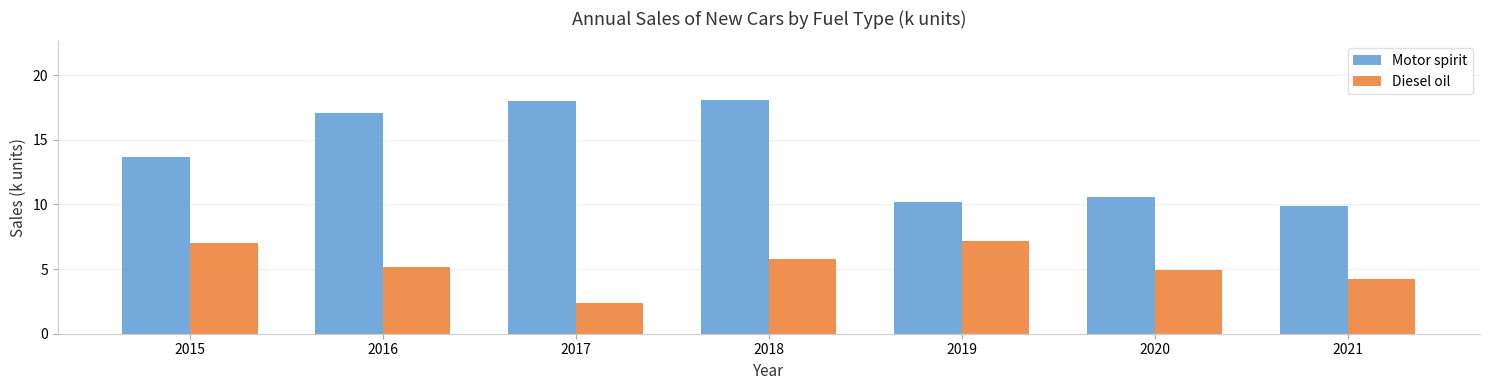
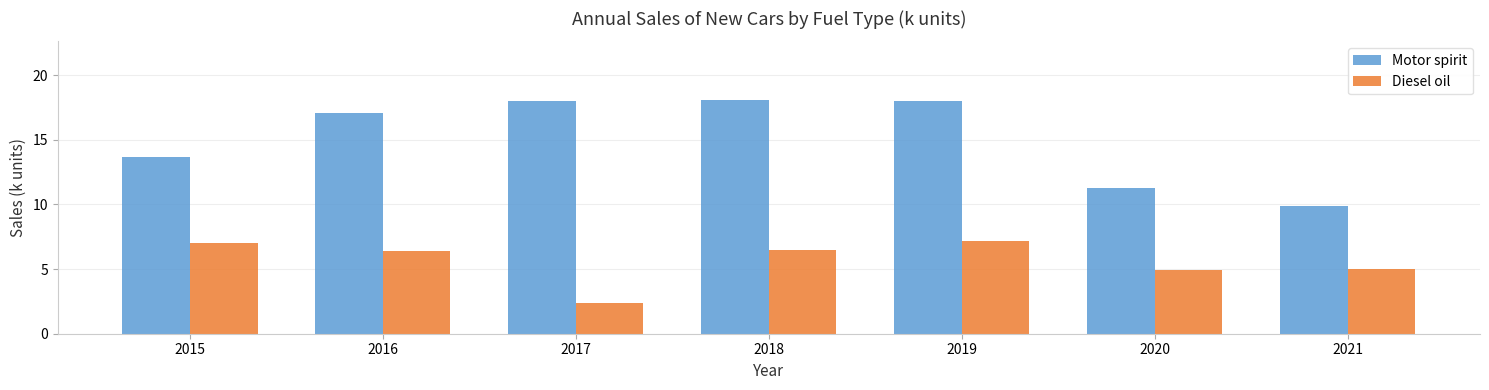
Diesel oil, 2016: 5.2 -> 6.4
Diesel oil, 2018: 5.8 -> 6.5
Motor spirit, 2019: 10.2 -> 18.0
Motor spirit, 2020: 10.6 -> 11.3
Diesel oil, 2021: 4.2 -> 5.0
